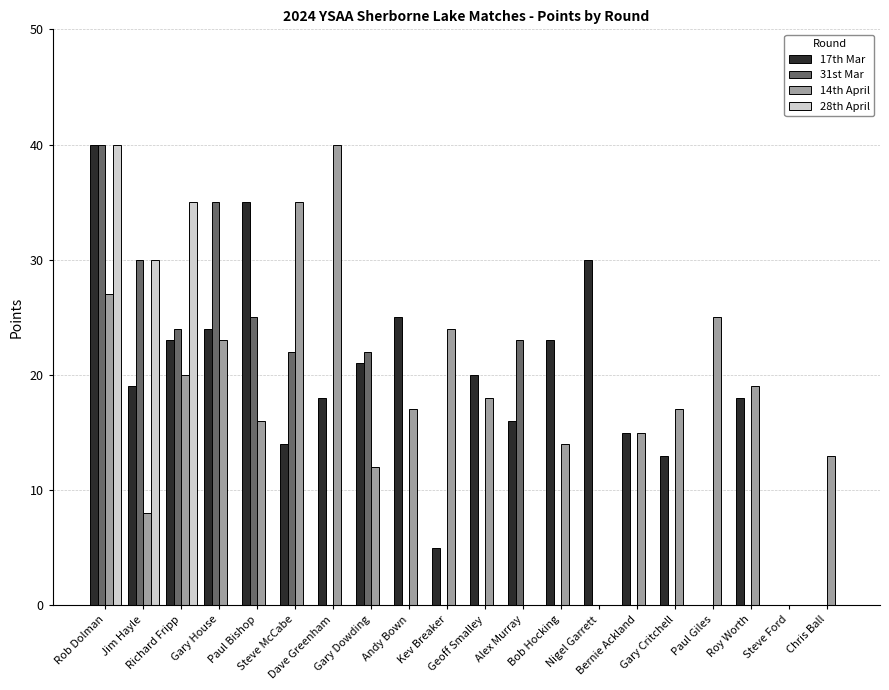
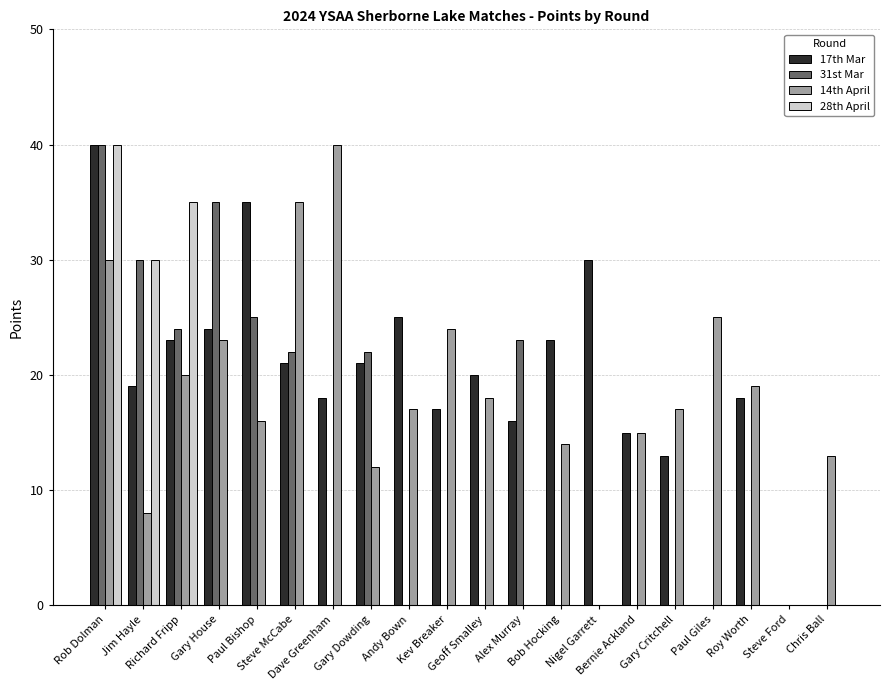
14th April, Rob Dolman: 27 -> 30
17th Mar, Steve McCabe: 14 -> 21
17th Mar, Kev Breaker: 5 -> 17
